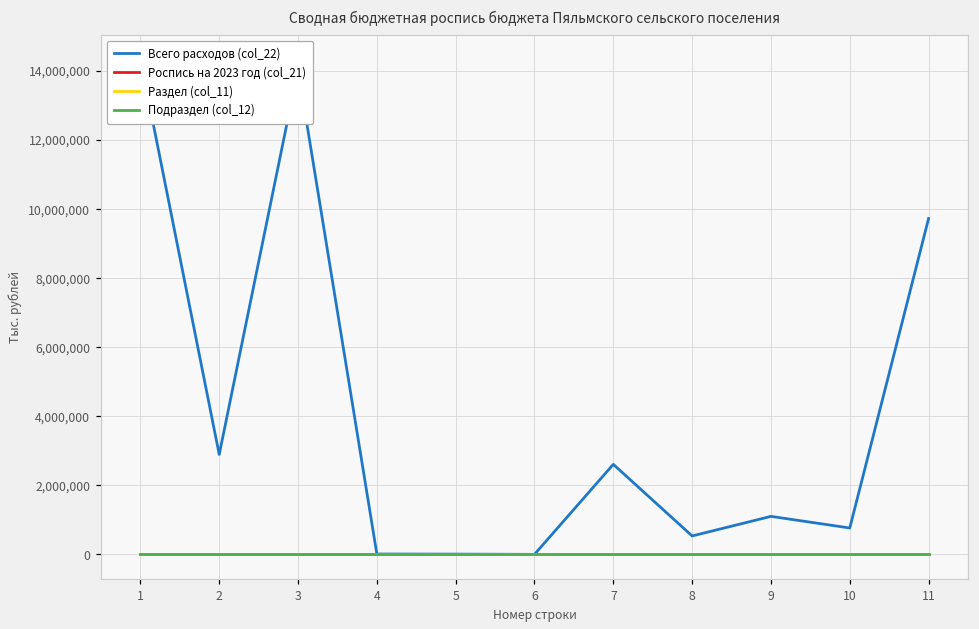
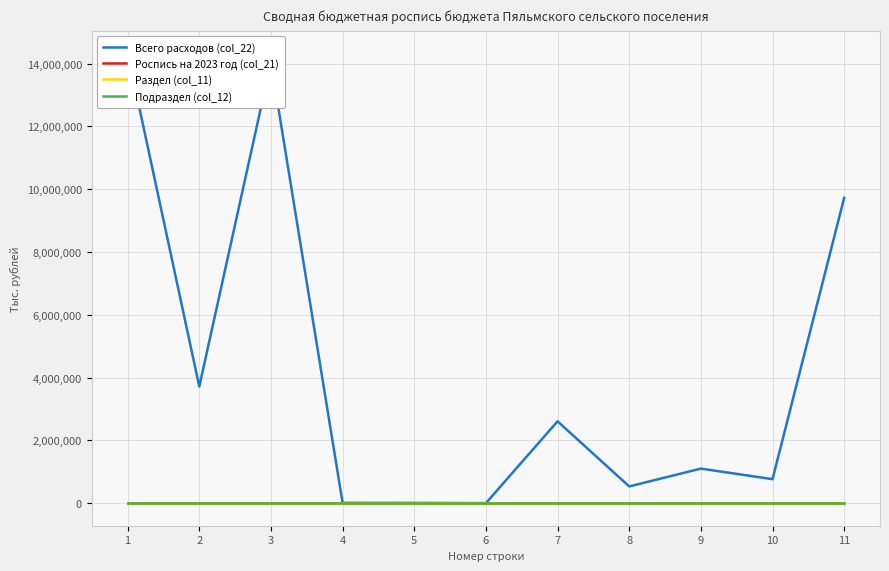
Всего расходов (col_22), 2: 2,900,000 -> 3,700,000
